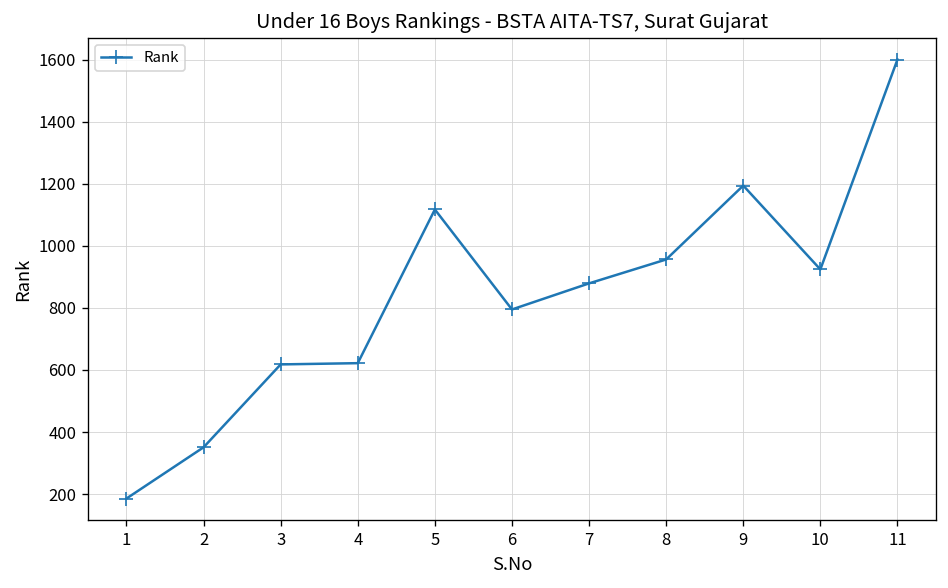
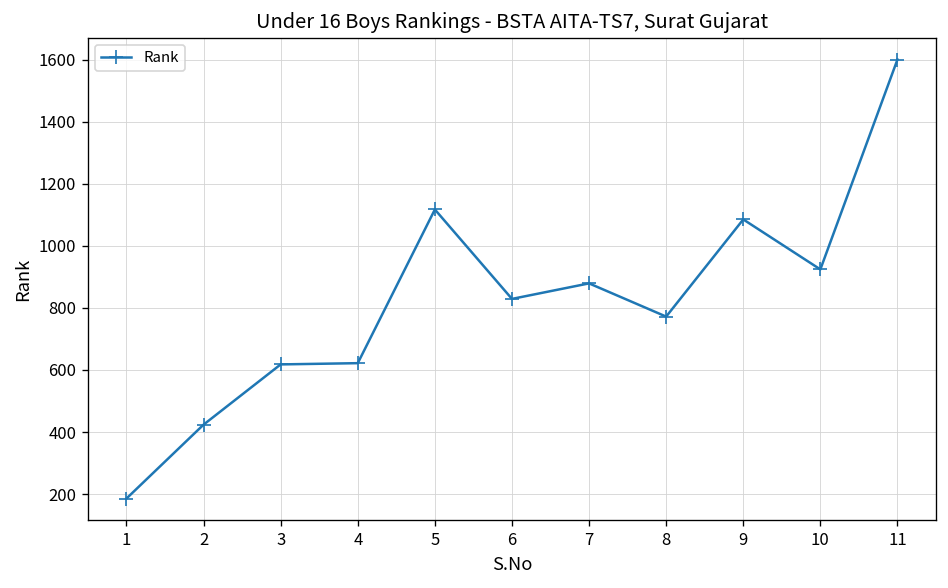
2: 350 -> 420
6: 800 -> 830
8: 960 -> 770
9: 1190 -> 1090
